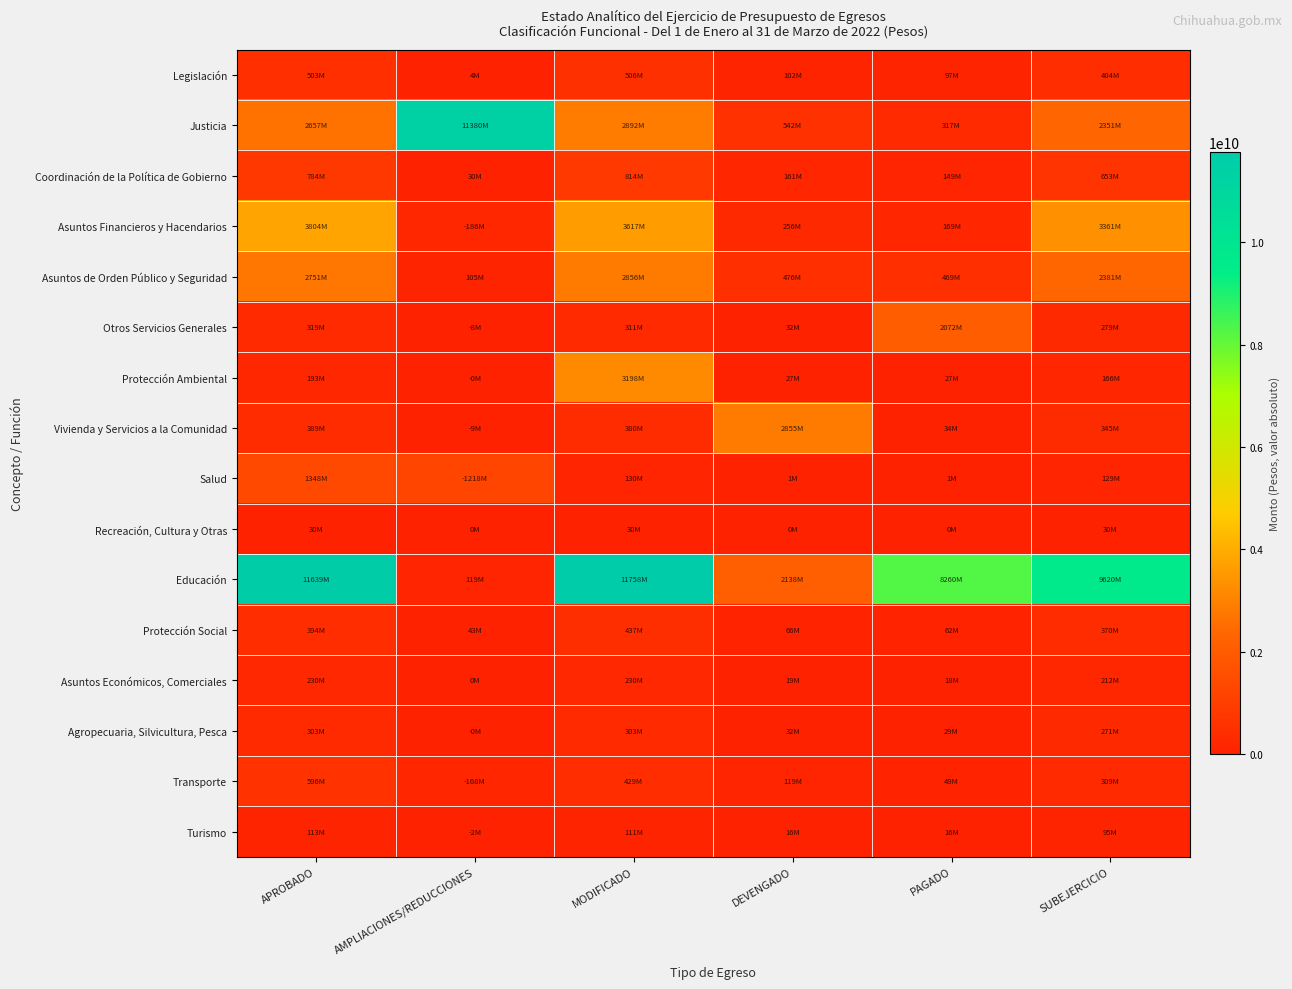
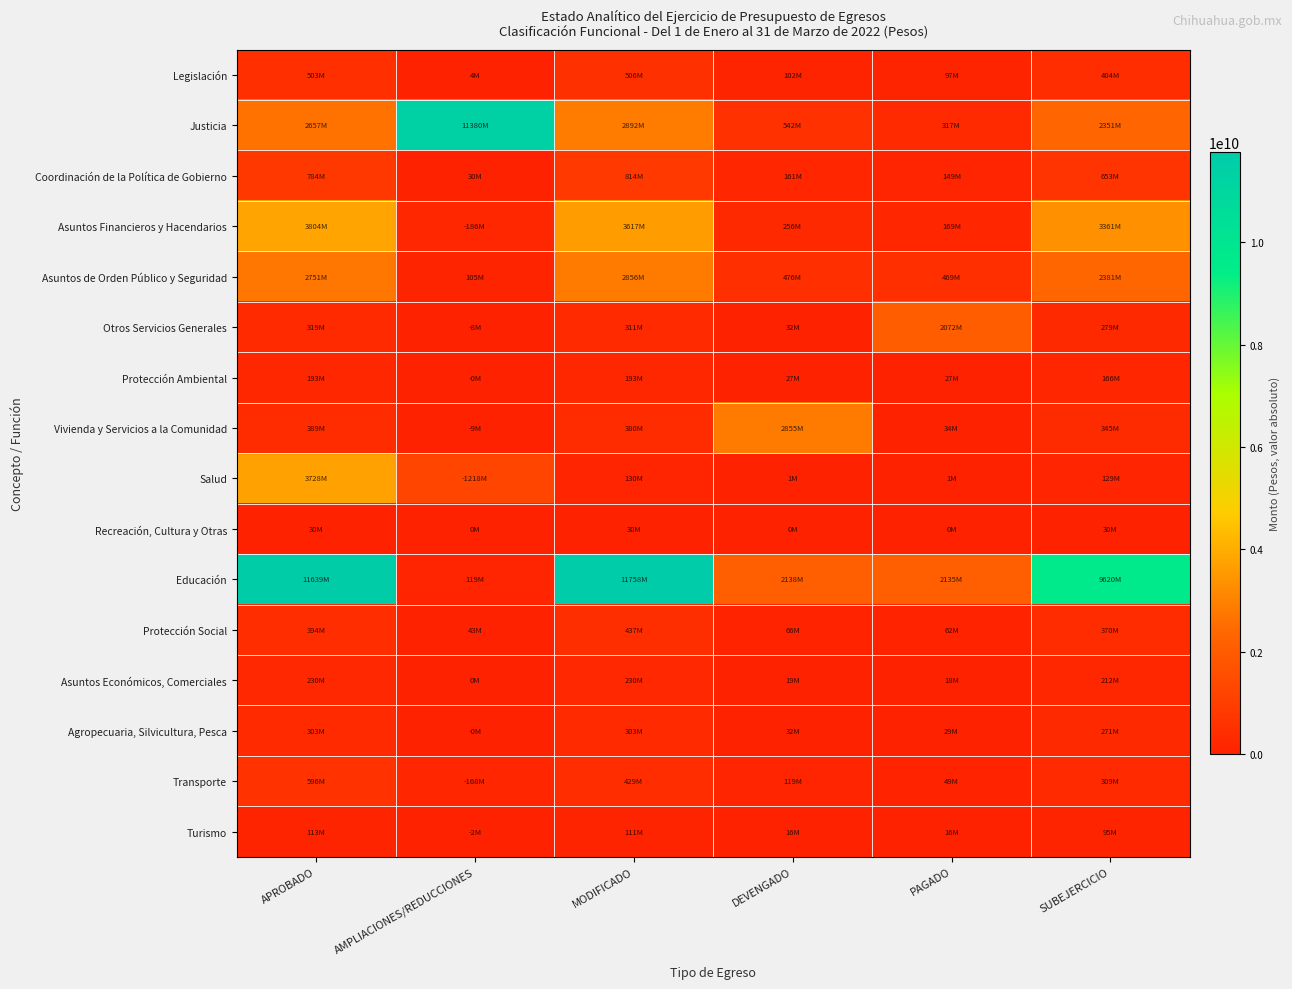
Protección Ambiental, MODIFICADO: 3198M -> 193M
Salud, APROBADO: 1348M -> 3728M
Educación, PAGADO: 8260M -> 2135M
